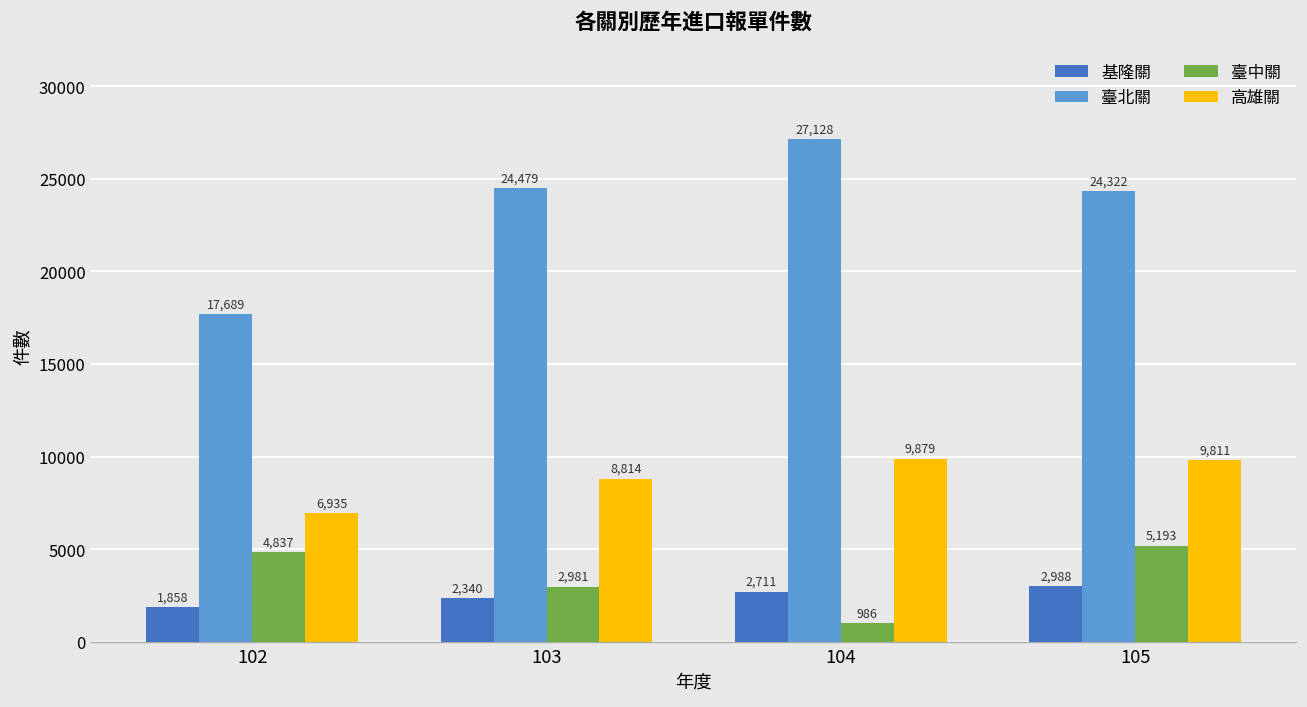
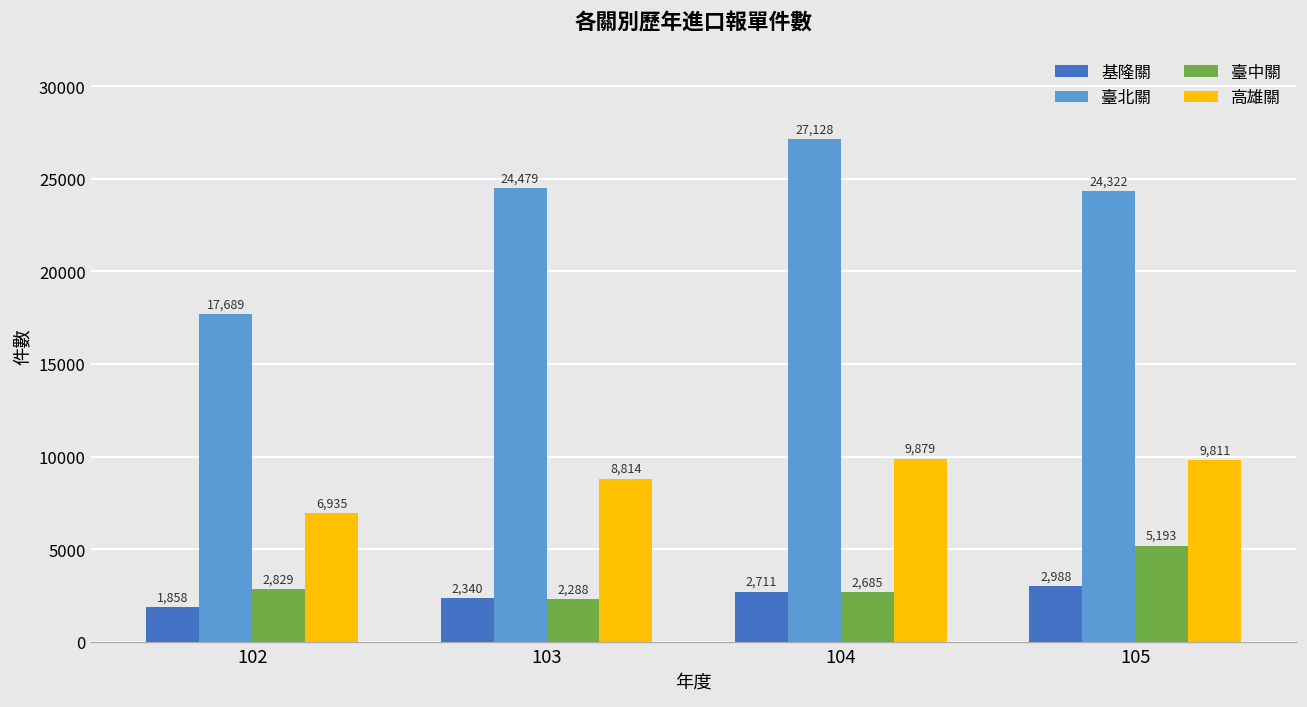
臺中關, 102: 4,837 -> 2,829
臺中關, 103: 2,981 -> 2,288
臺中關, 104: 986 -> 2,685
